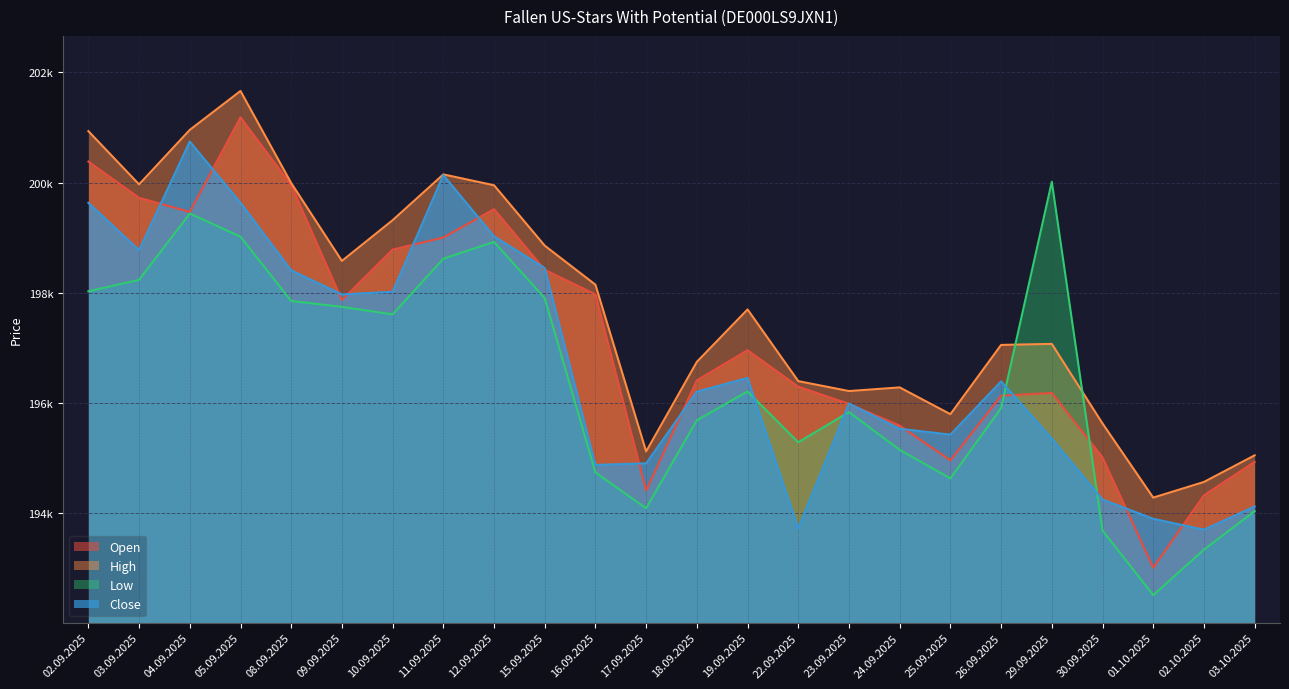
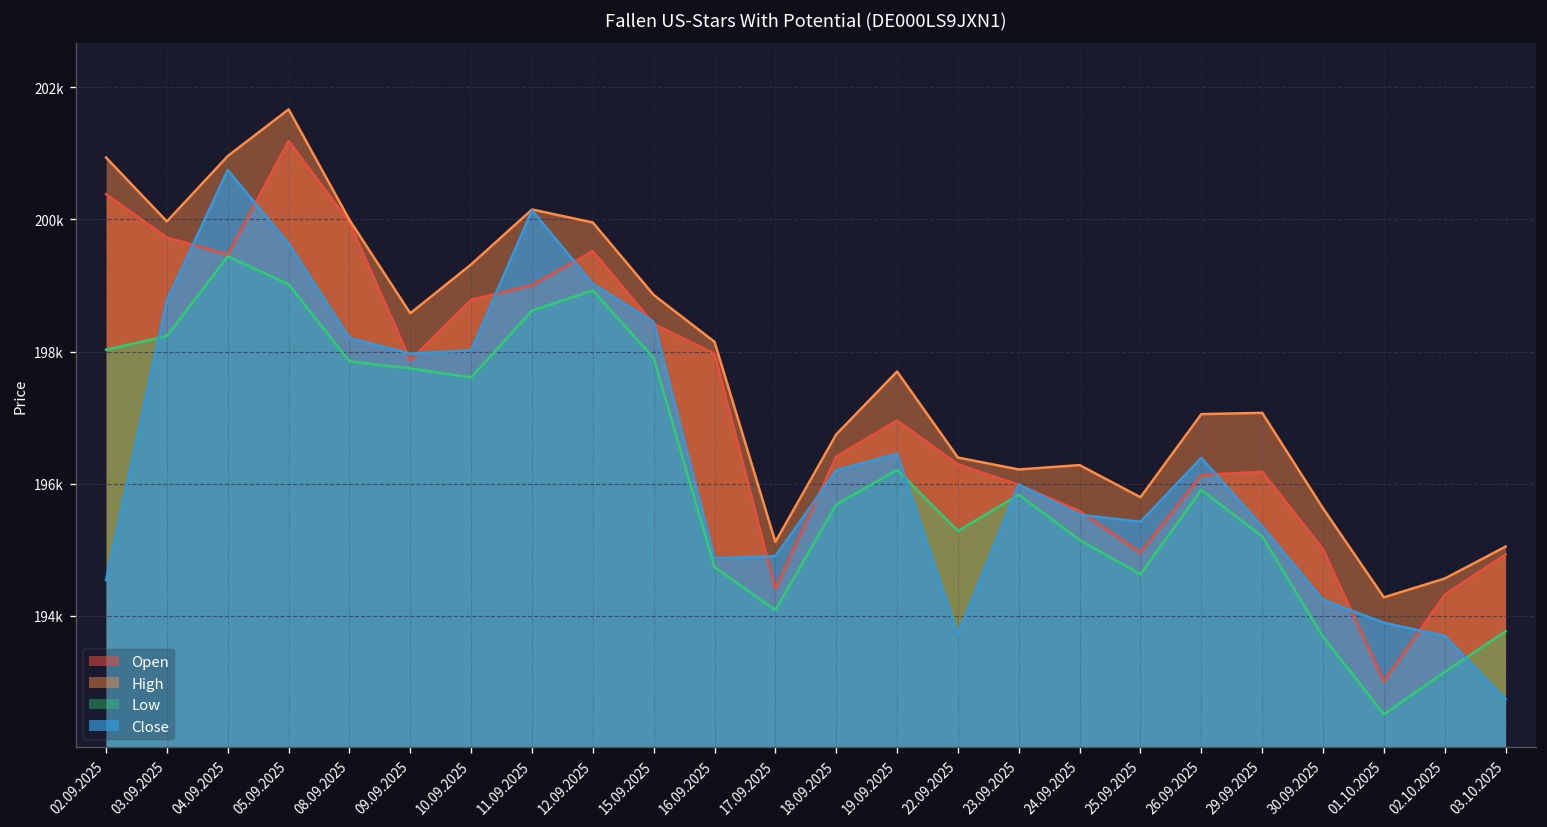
Close, 02.09.2025: 199600 -> 194500
Close, 08.09.2025: 198400 -> 198200
Low, 29.09.2025: 200000 -> 195200
Low, 02.10.2025: 193300 -> 193200
Low, 03.10.2025: 194000 -> 193800
Close, 03.10.2025: 194100 -> 192700
